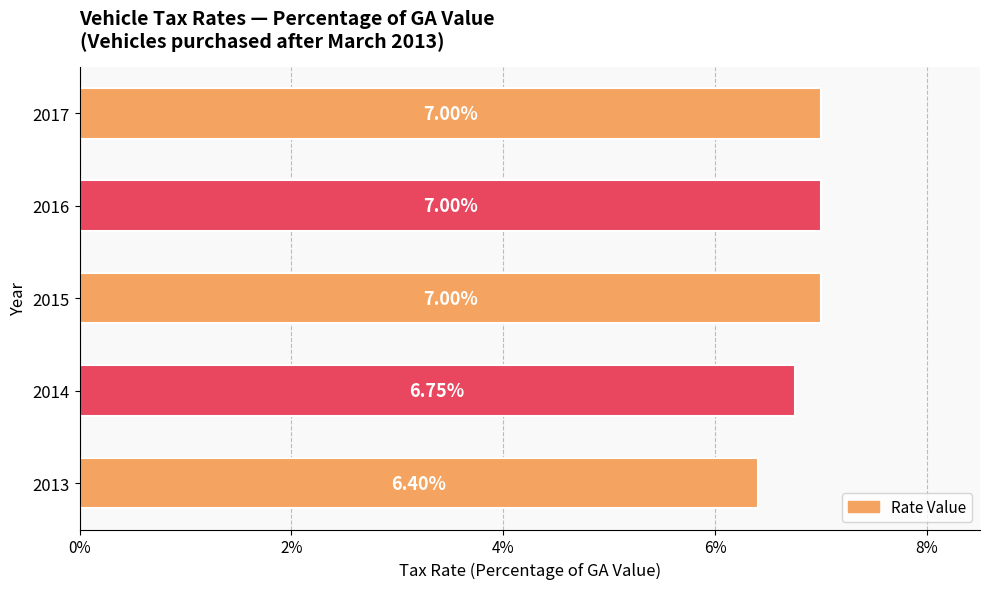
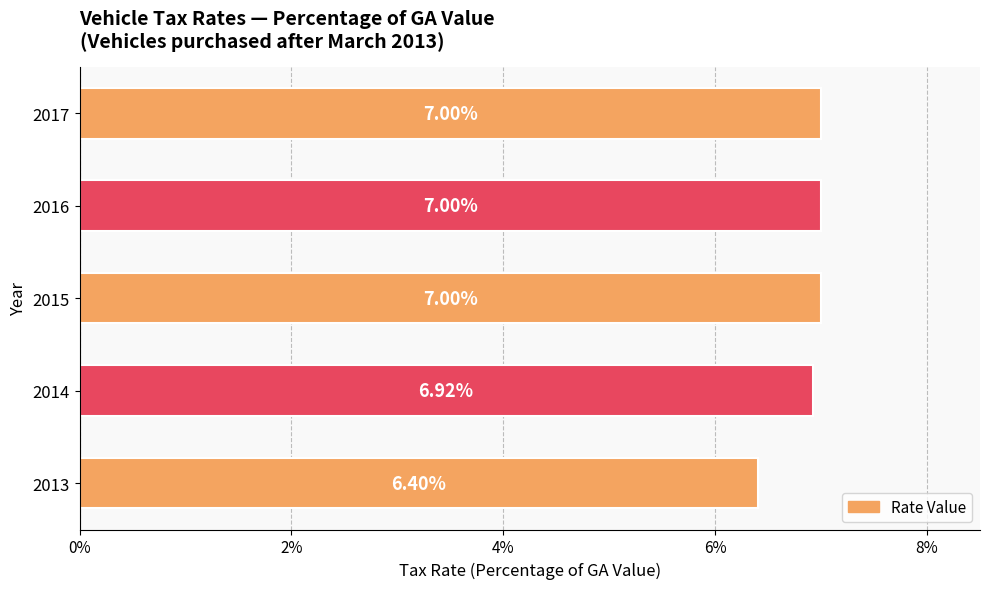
2014: 6.75% -> 6.92%
